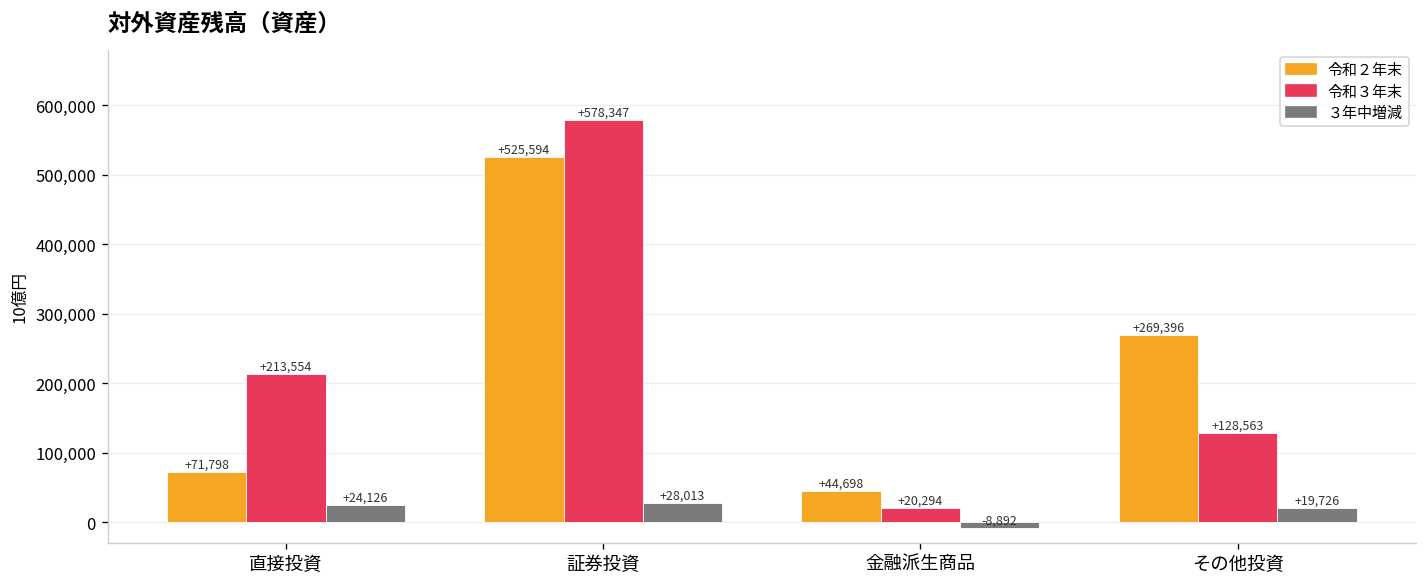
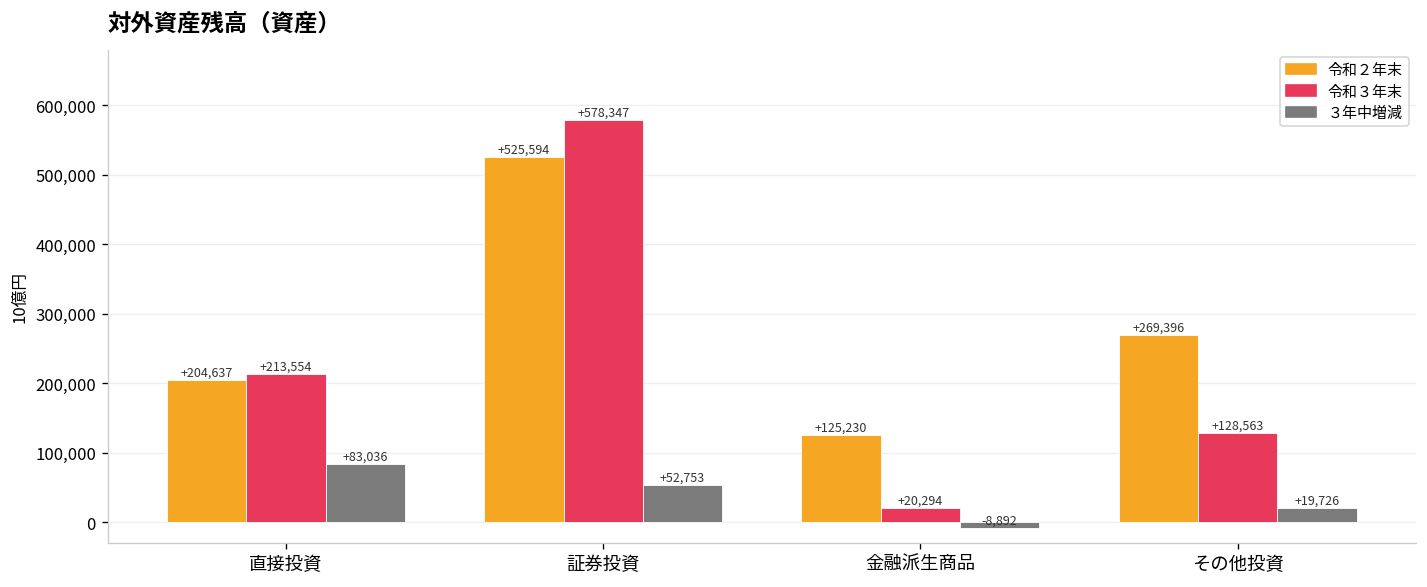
令和２年末, 直接投資: +71,798 -> +204,637
３年中増減, 直接投資: +24,126 -> +83,036
３年中増減, 証券投資: +28,013 -> +52,753
令和２年末, 金融派生商品: +44,698 -> +125,230
